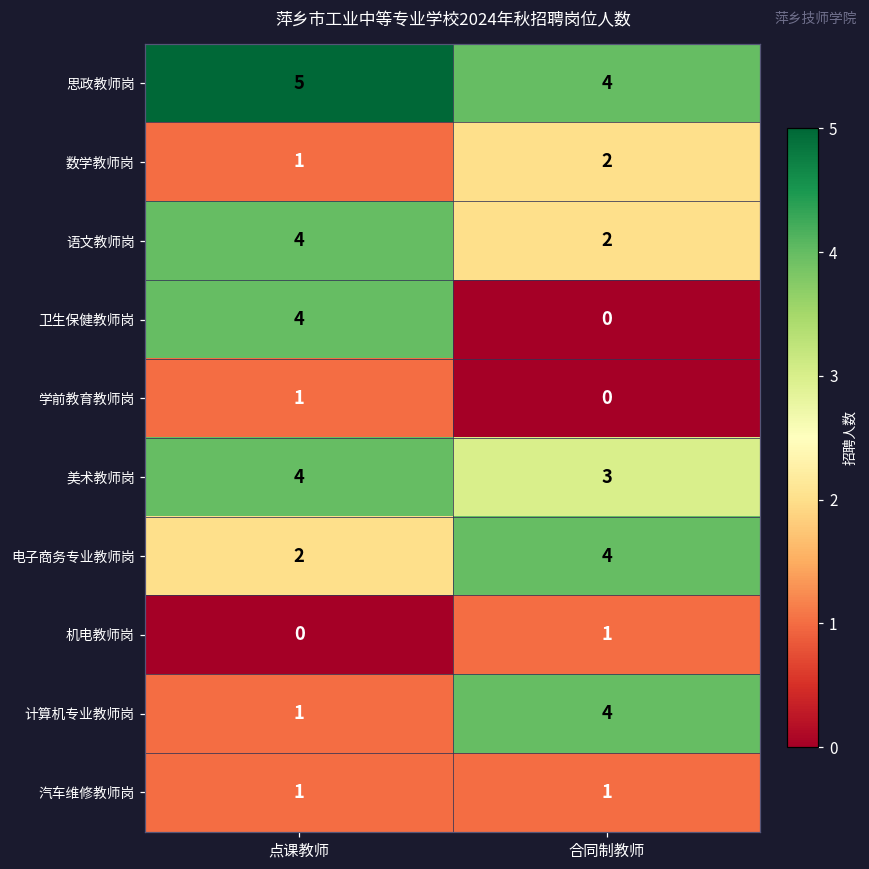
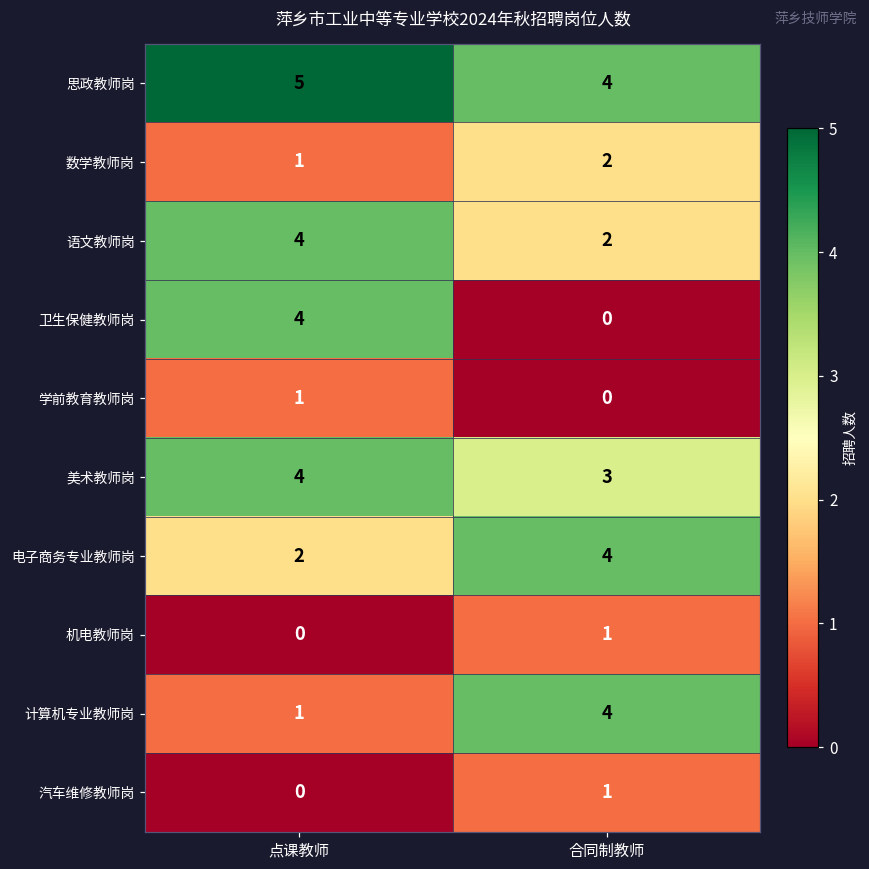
汽车维修教师岗, 点课教师: 1 -> 0
